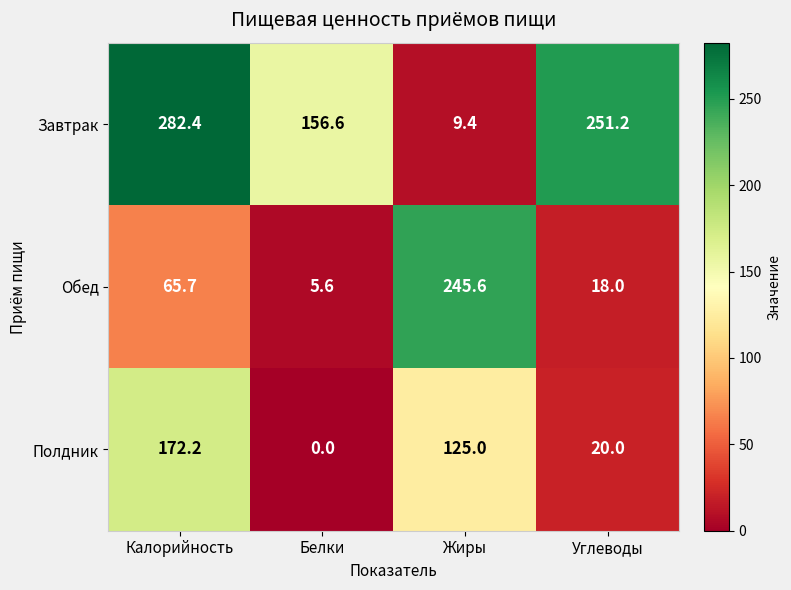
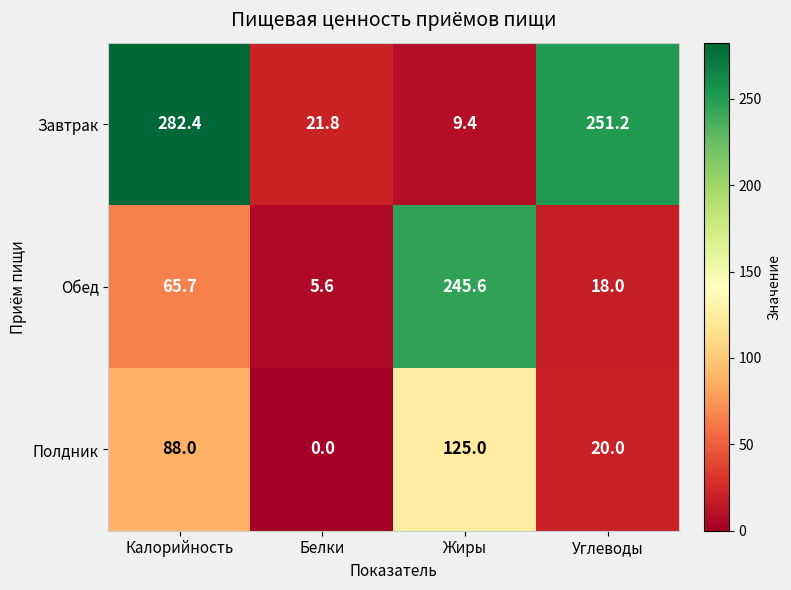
Завтрак, Белки: 156.6 -> 21.8
Полдник, Калорийность: 172.2 -> 88.0
